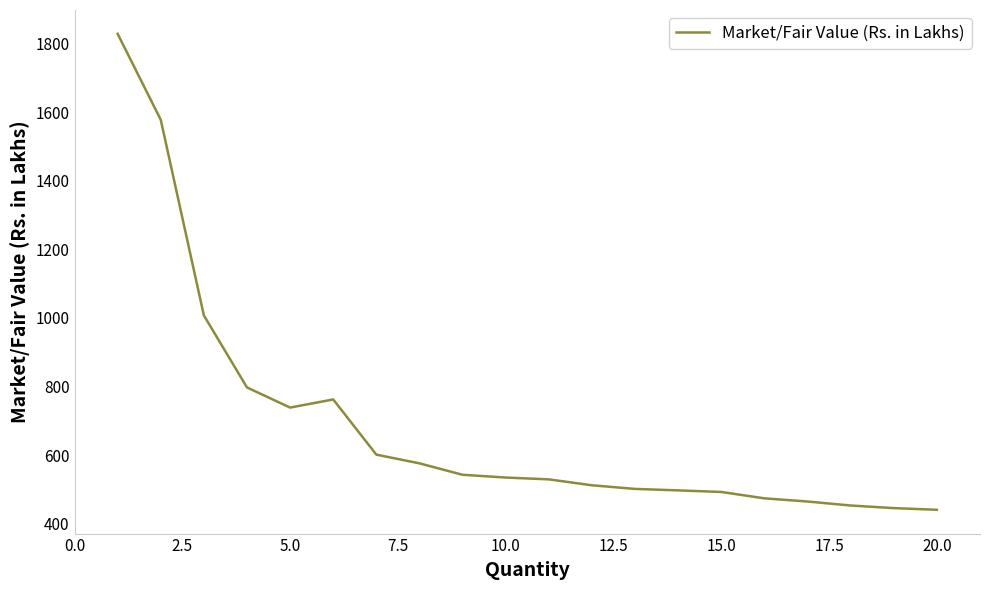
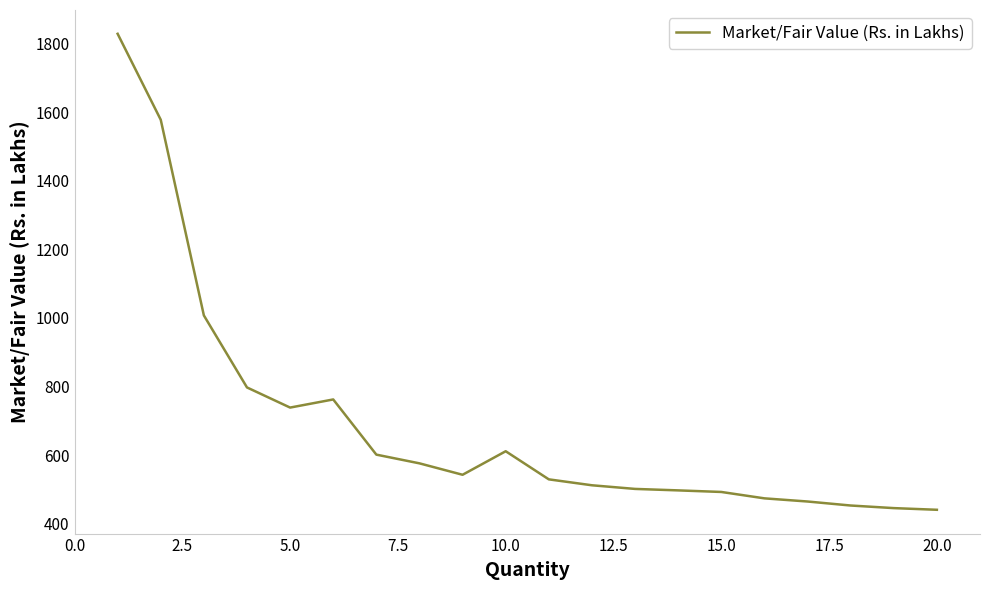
10.0: 530 -> 610
